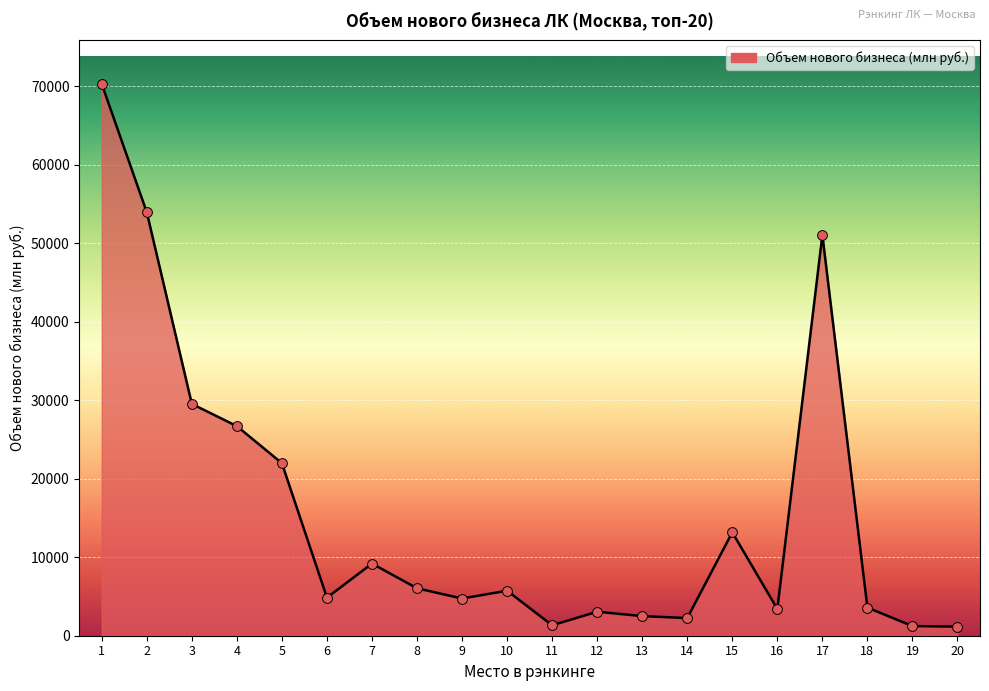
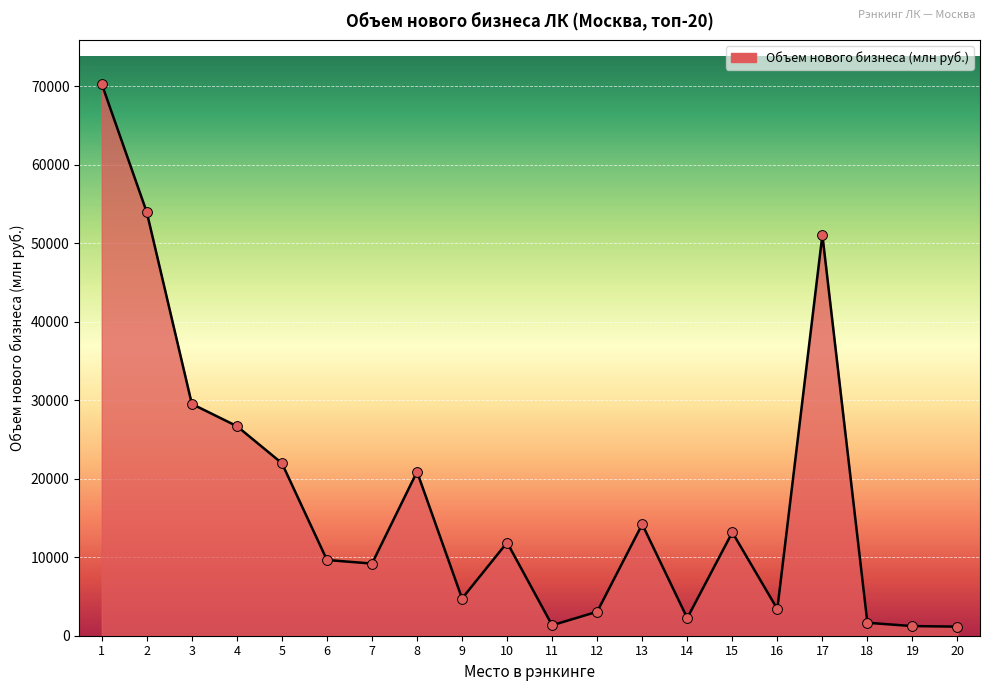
6: 5000 -> 10000
8: 6000 -> 21000
10: 6000 -> 12000
13: 2000 -> 14000
18: 4000 -> 2000
